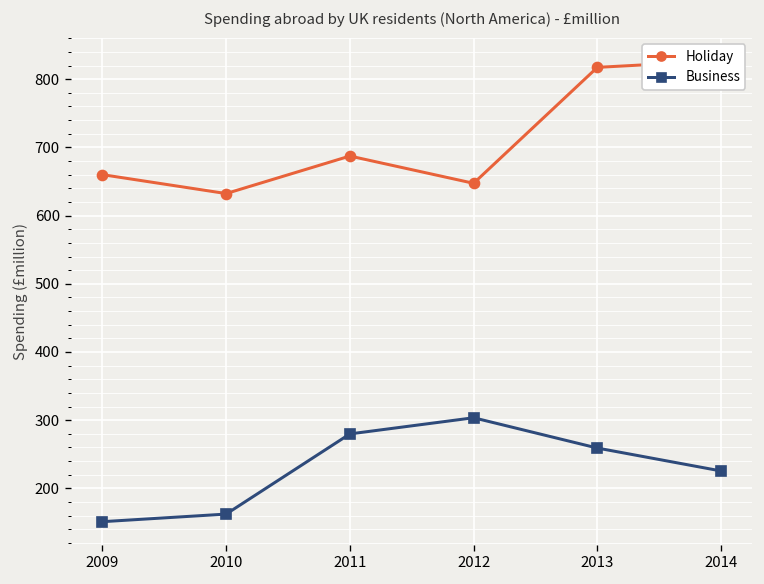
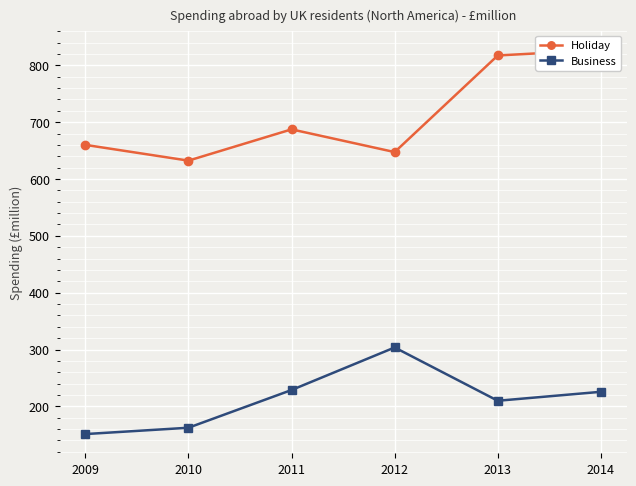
Business, 2011: 280 -> 230
Business, 2013: 260 -> 210
